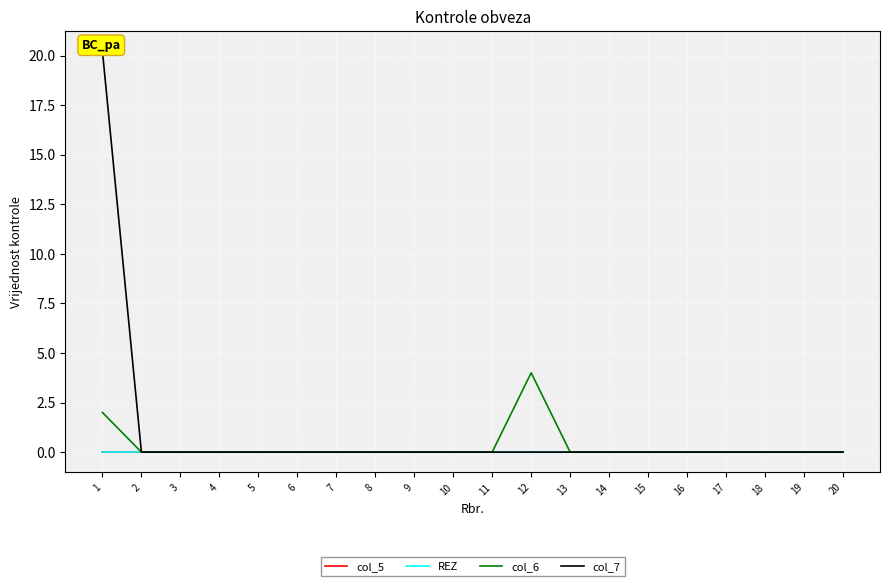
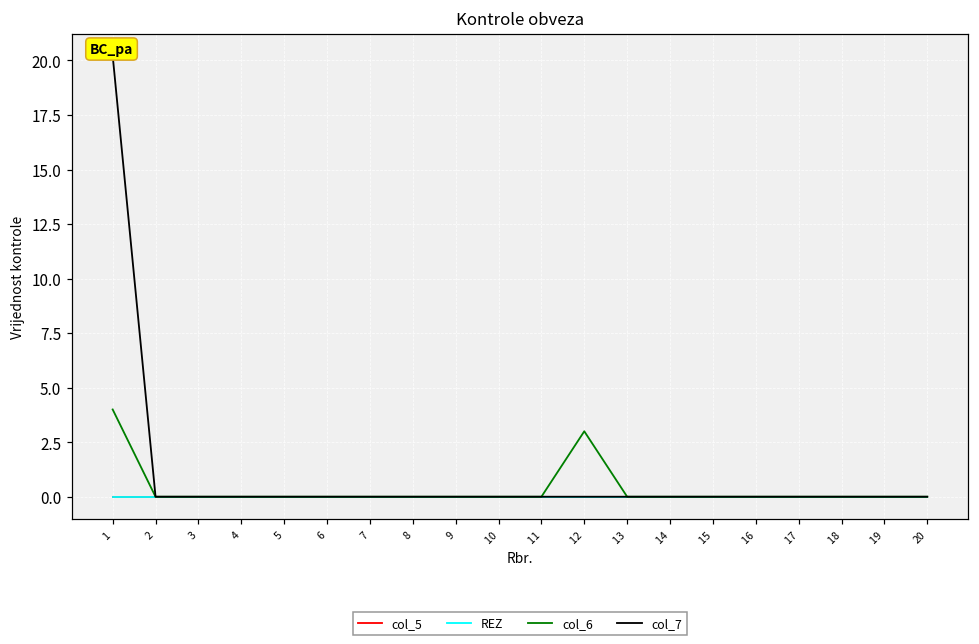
col_6, 1: 2 -> 4
col_6, 12: 4 -> 3
